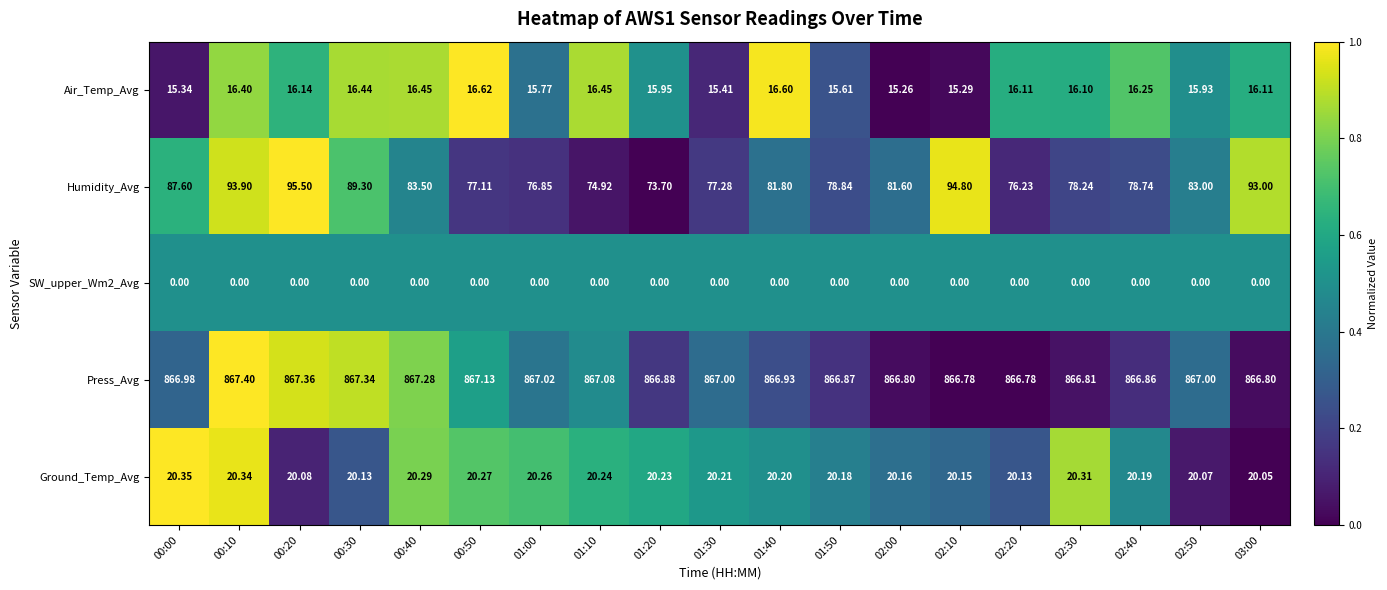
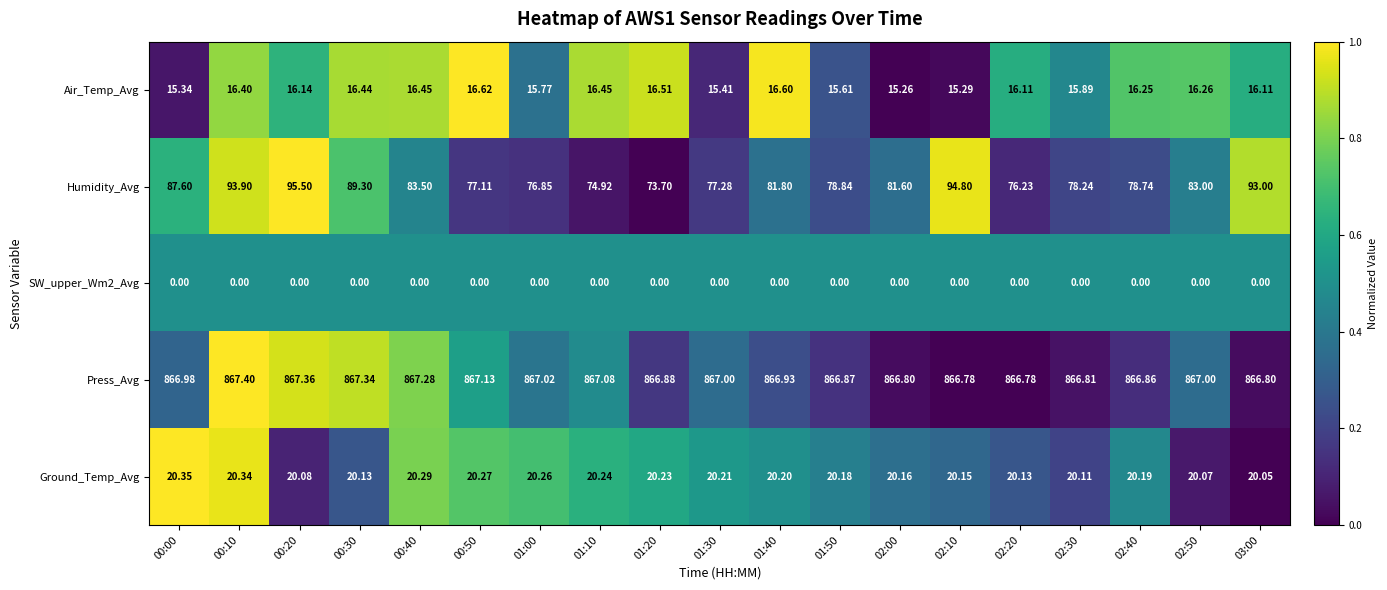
Air_Temp_Avg, 01:20: 15.95 -> 16.51
Air_Temp_Avg, 02:30: 16.10 -> 15.89
Air_Temp_Avg, 02:50: 15.93 -> 16.26
Ground_Temp_Avg, 02:30: 20.31 -> 20.11
